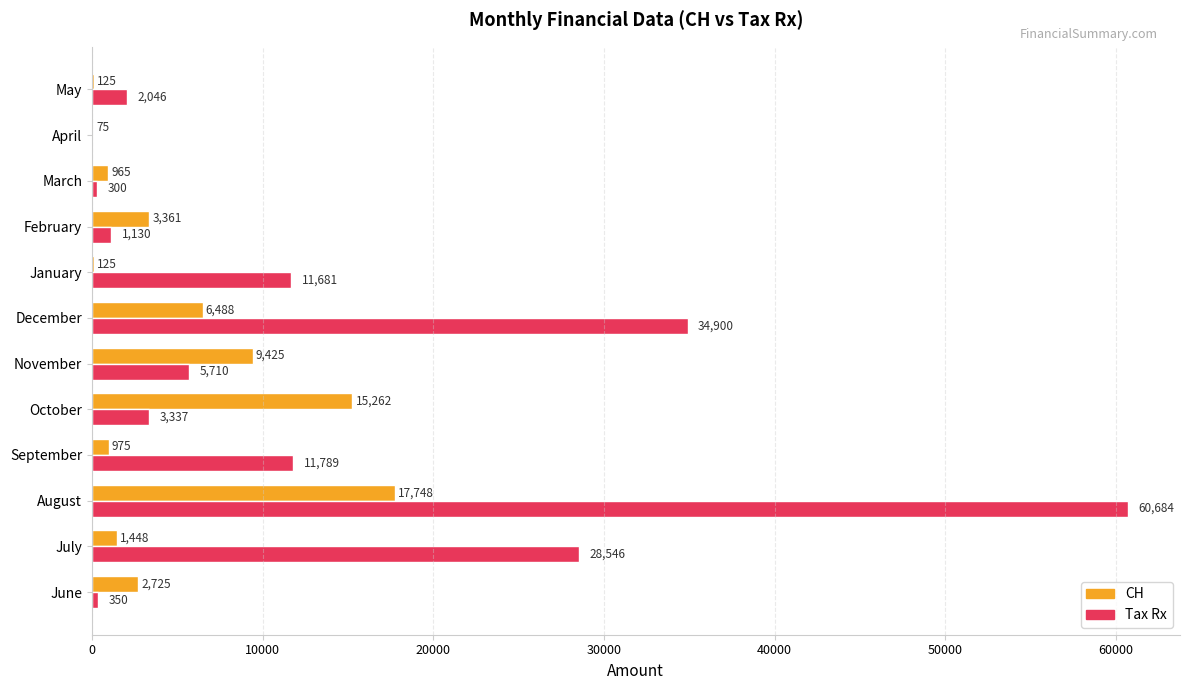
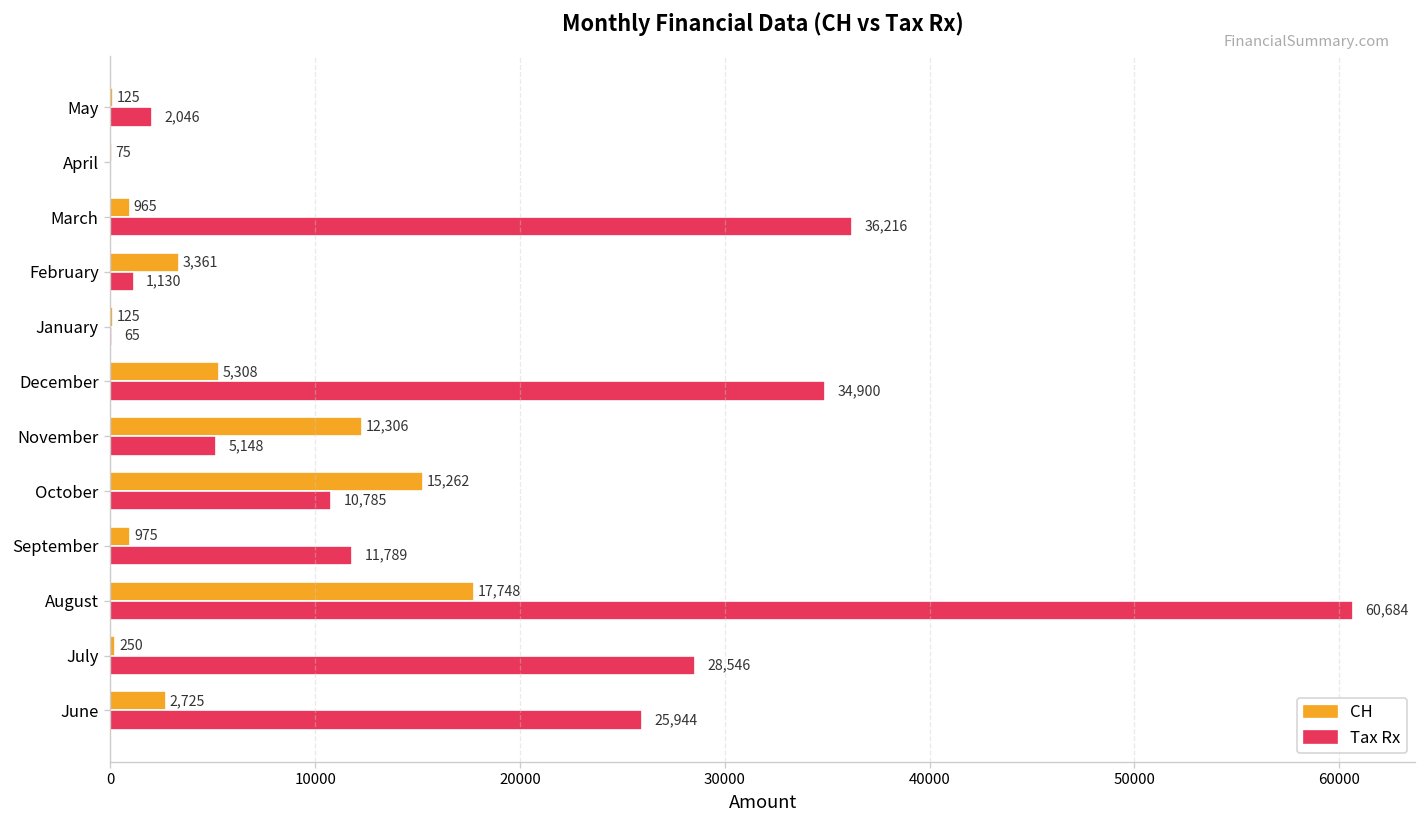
Tax Rx, March: 300 -> 36,216
Tax Rx, January: 11,681 -> 65
CH, December: 6,488 -> 5,308
CH, November: 9,425 -> 12,306
Tax Rx, November: 5,710 -> 5,148
Tax Rx, October: 3,337 -> 10,785
CH, July: 1,448 -> 250
Tax Rx, June: 350 -> 25,944
